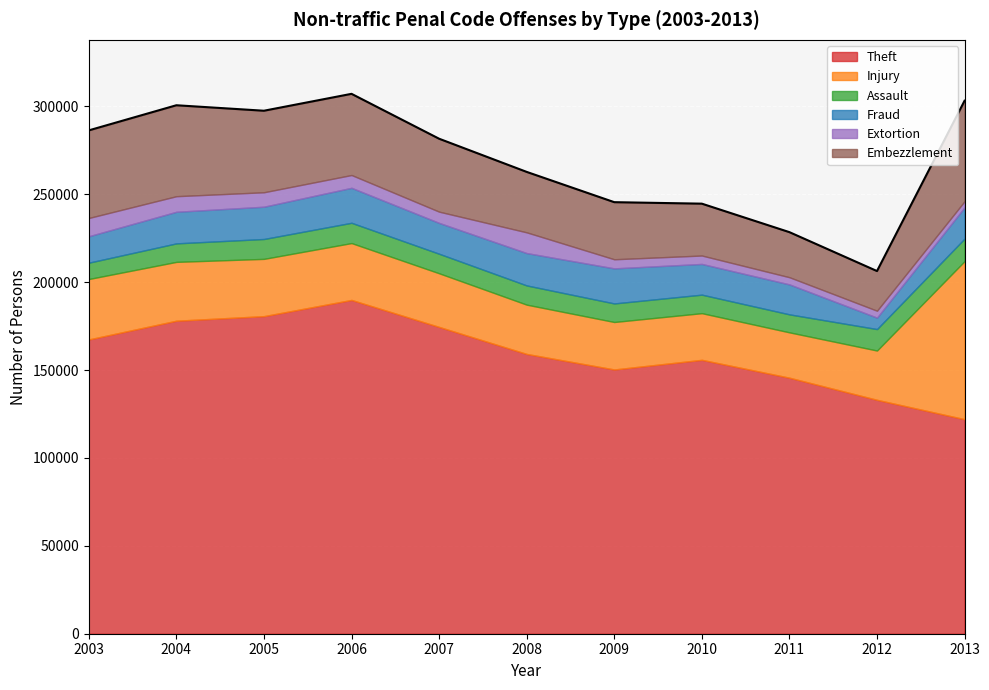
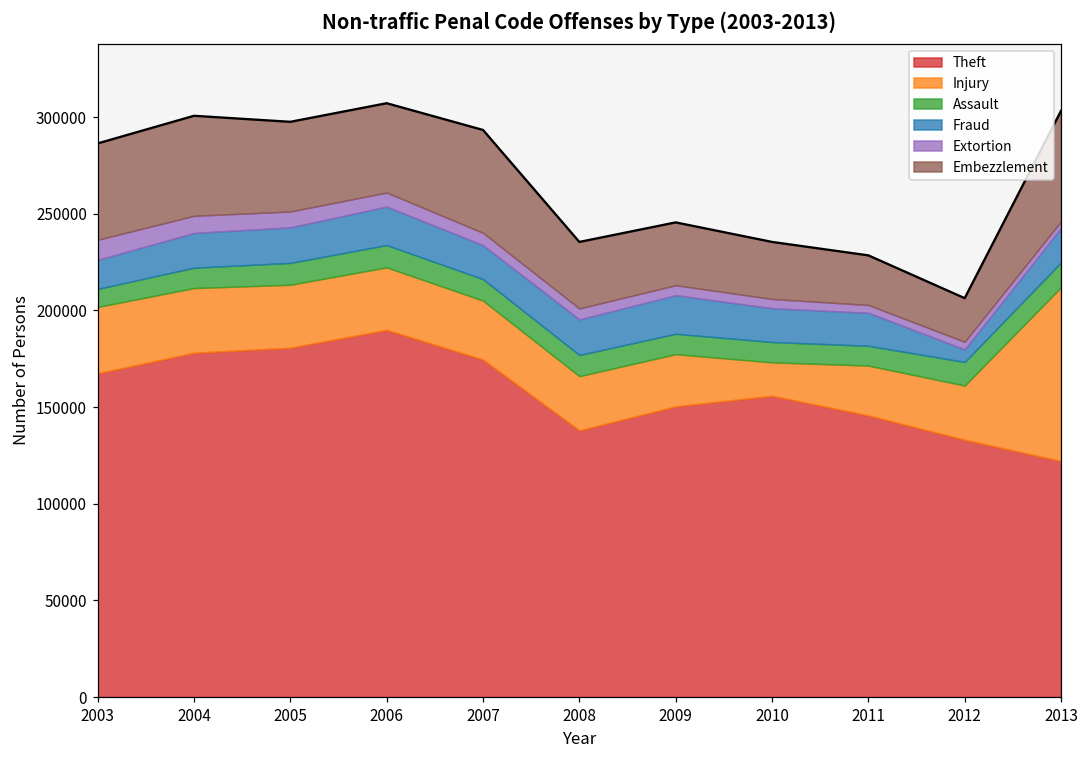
Embezzlement, 2007: 41000 -> 53000
Theft, 2008: 159000 -> 138000
Extortion, 2008: 12000 -> 6000
Injury, 2010: 27000 -> 17000
